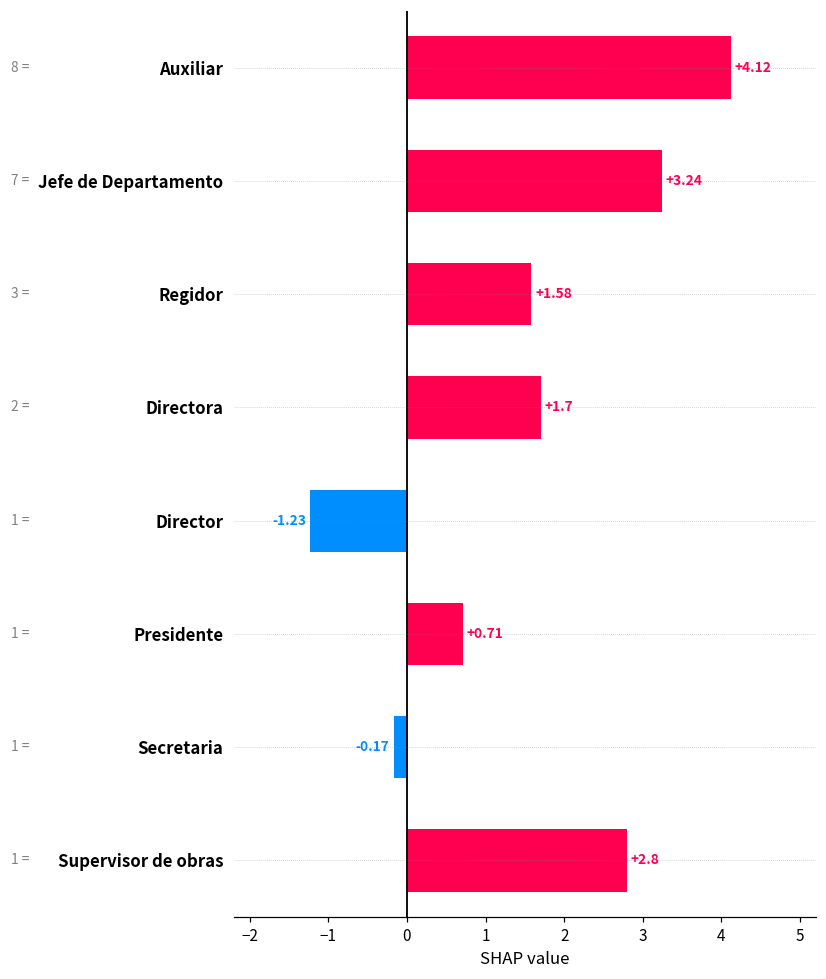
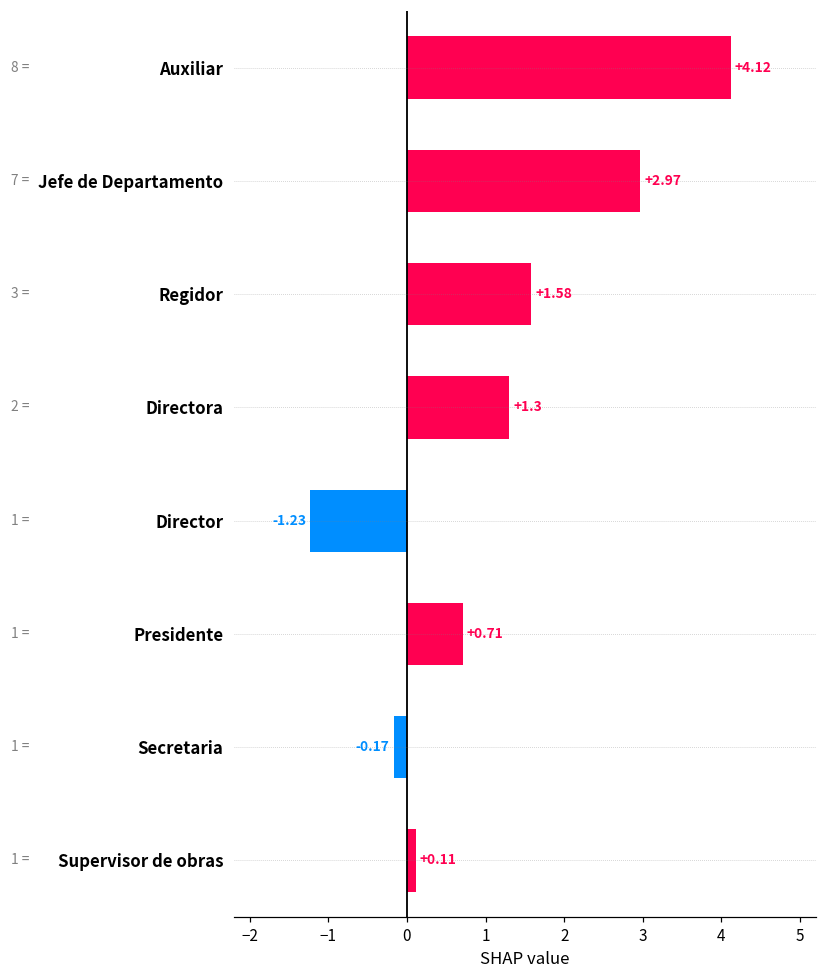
Jefe de Departamento: +3.24 -> +2.97
Directora: +1.7 -> +1.3
Supervisor de obras: +2.8 -> +0.11
